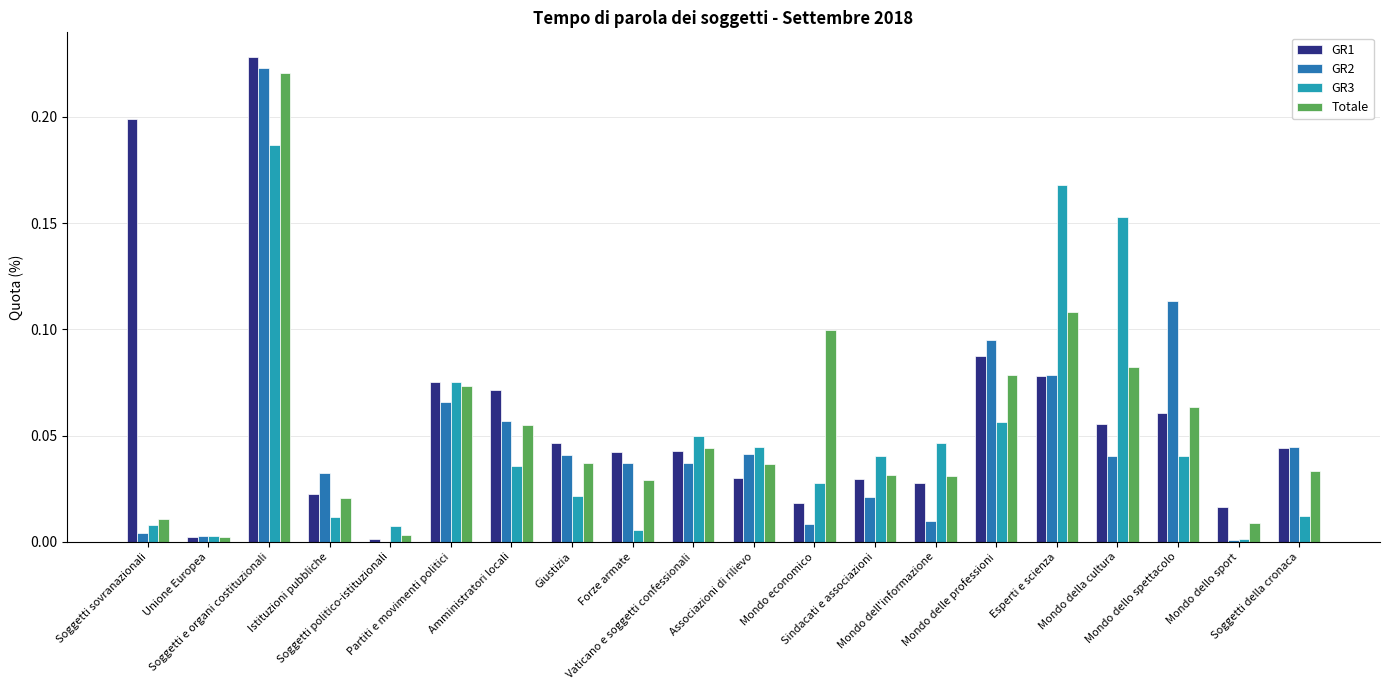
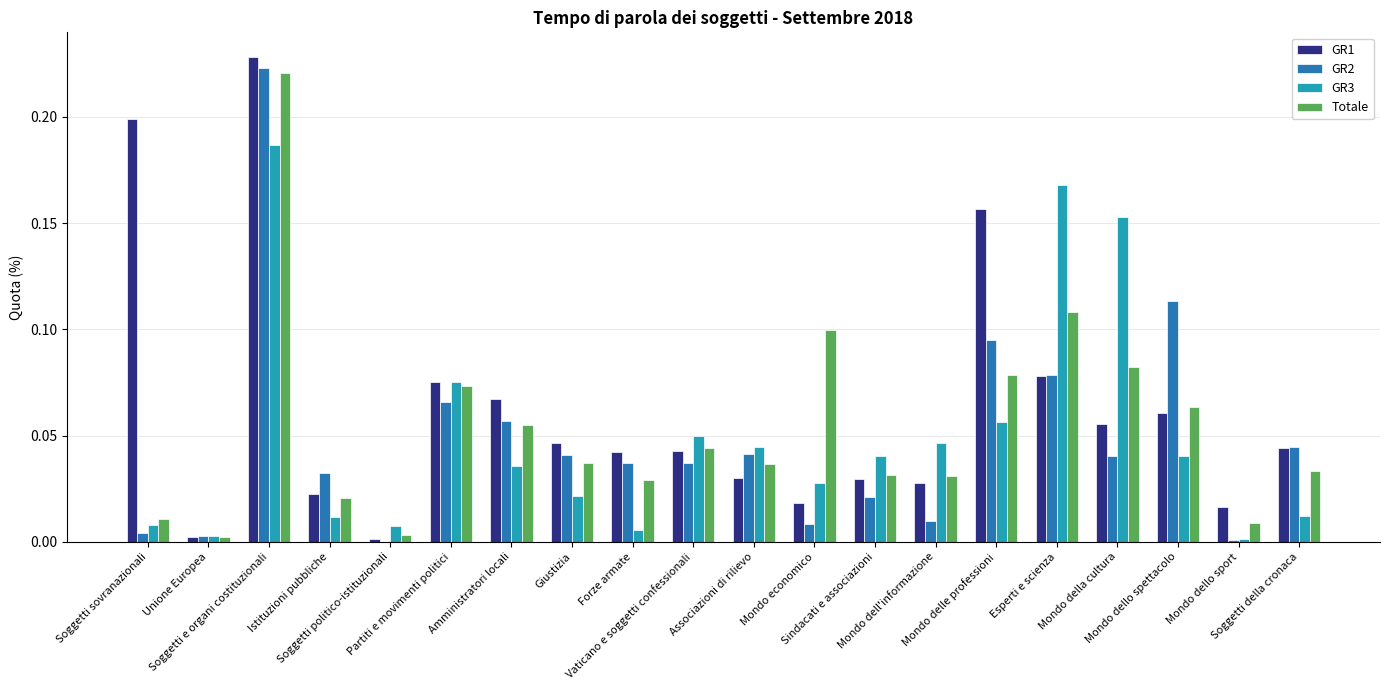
GR1, Amministratori locali: 0.071 -> 0.067
GR1, Mondo delle professioni: 0.087 -> 0.157
